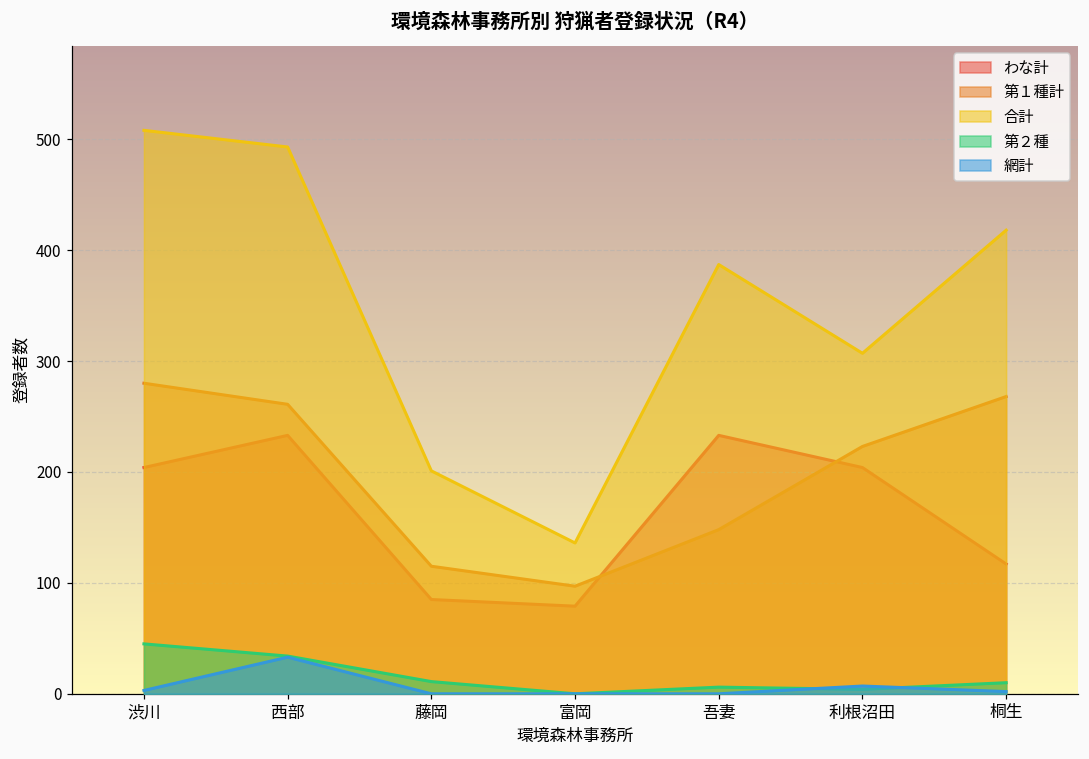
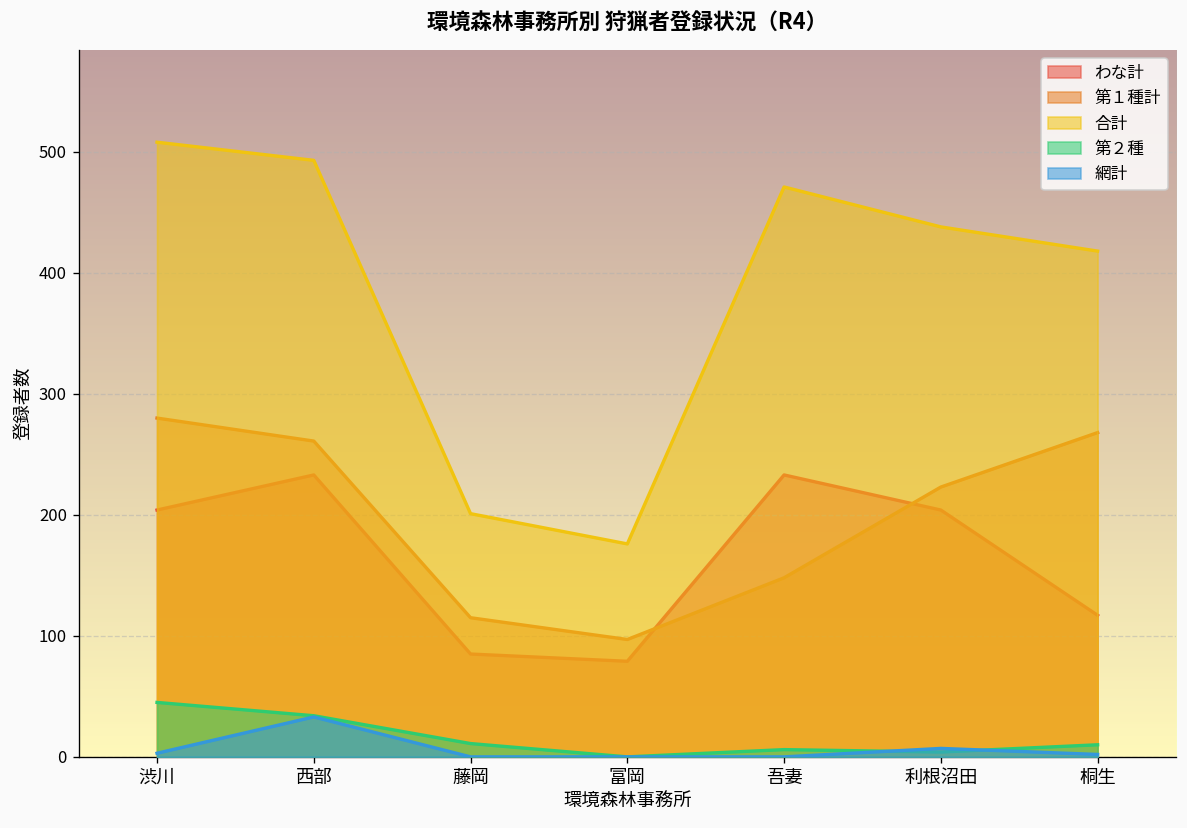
合計, 富岡: 136 -> 176
合計, 吾妻: 387 -> 471
合計, 利根沼田: 307 -> 438
